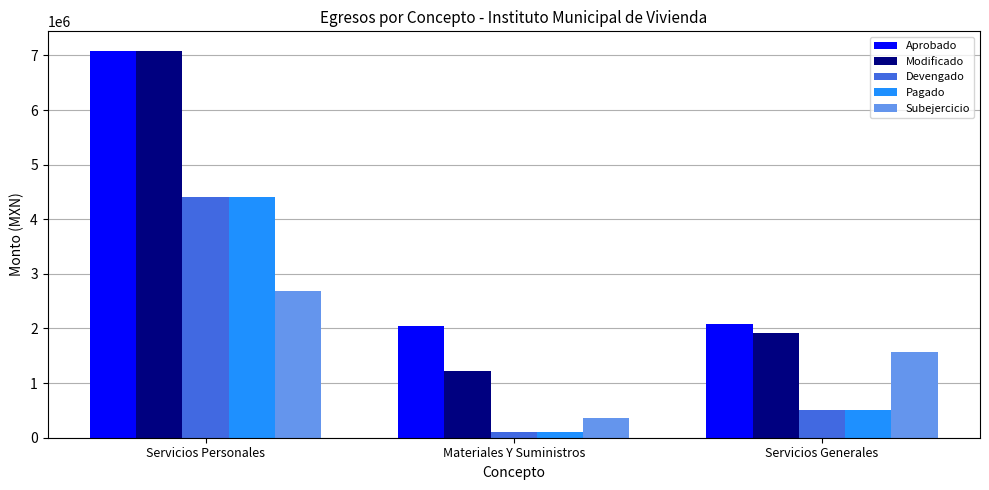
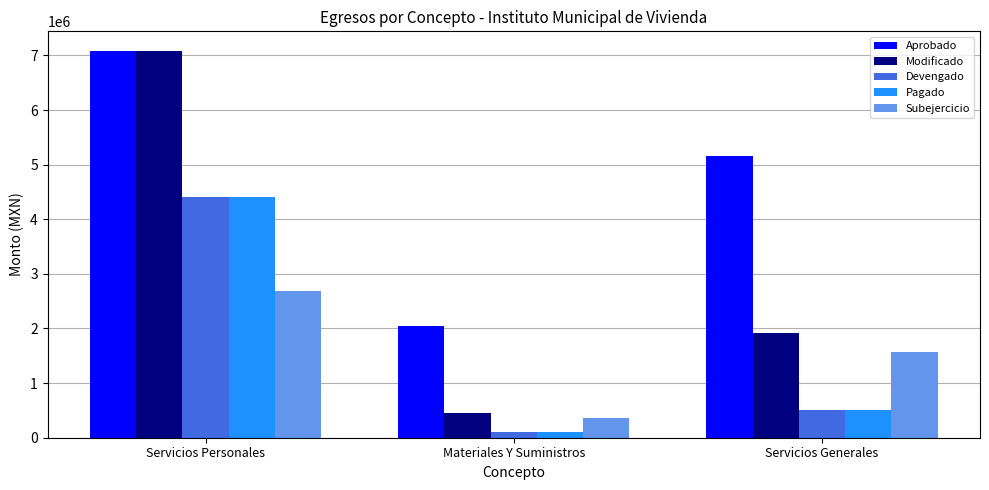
Modificado, Materiales Y Suministros: 1200000 -> 500000
Aprobado, Servicios Generales: 2100000 -> 5200000
